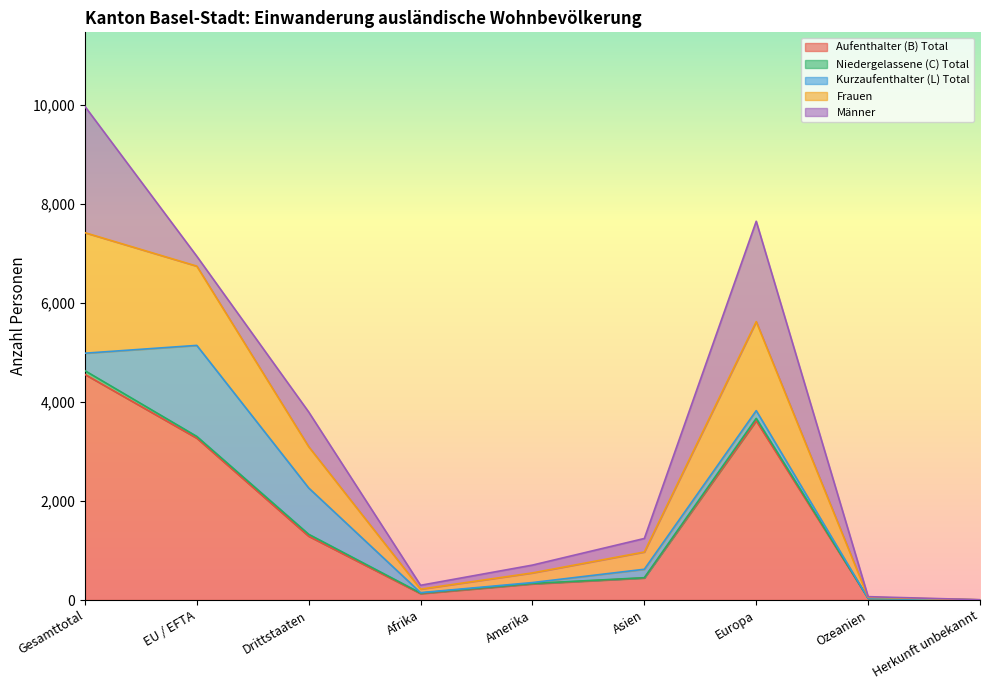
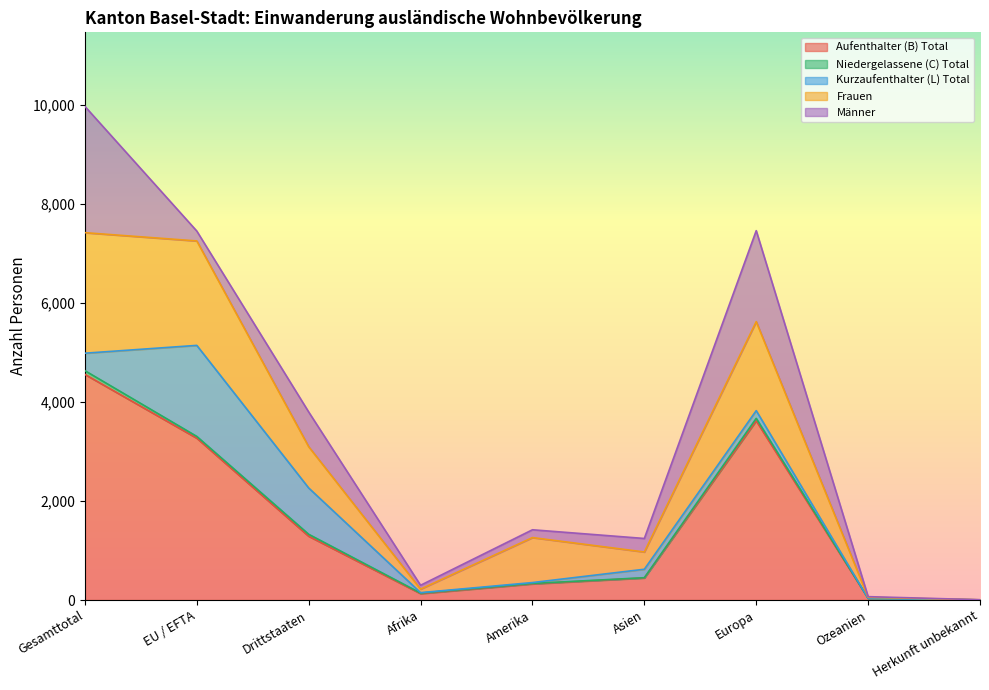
Frauen, EU / EFTA: 1,600 -> 2,100
Frauen, Amerika: 200 -> 900
Männer, Europa: 2,000 -> 1,800
